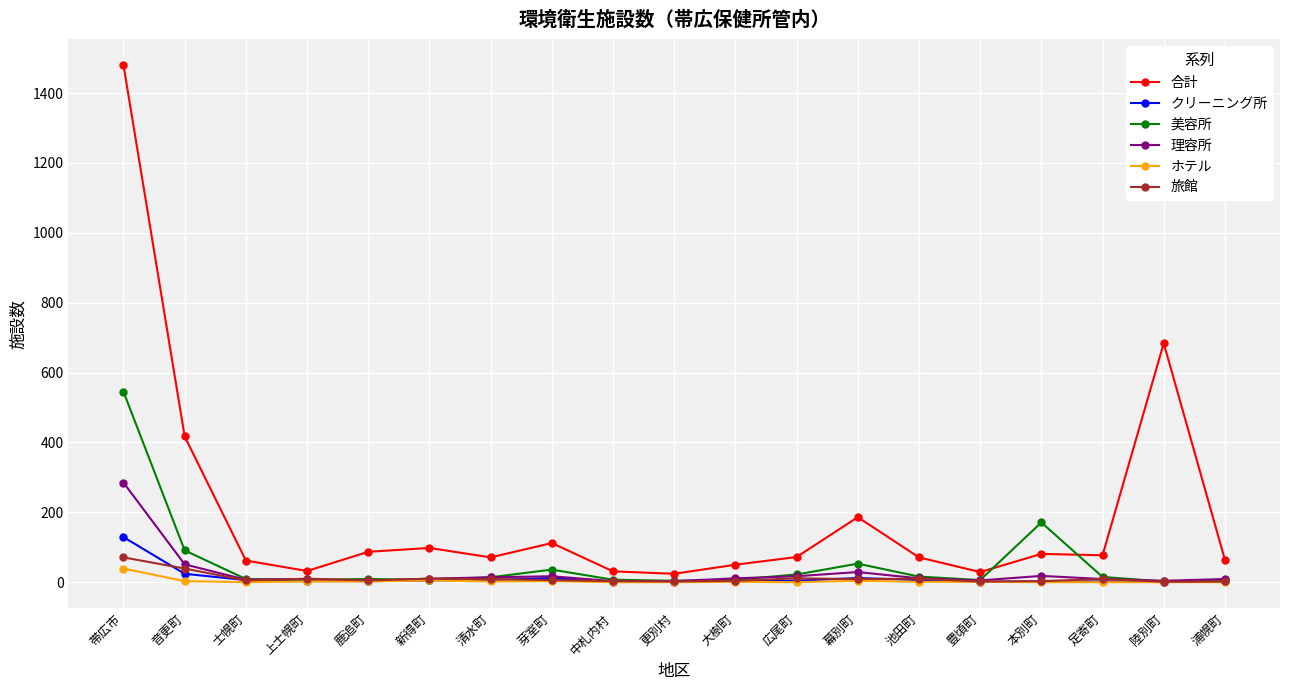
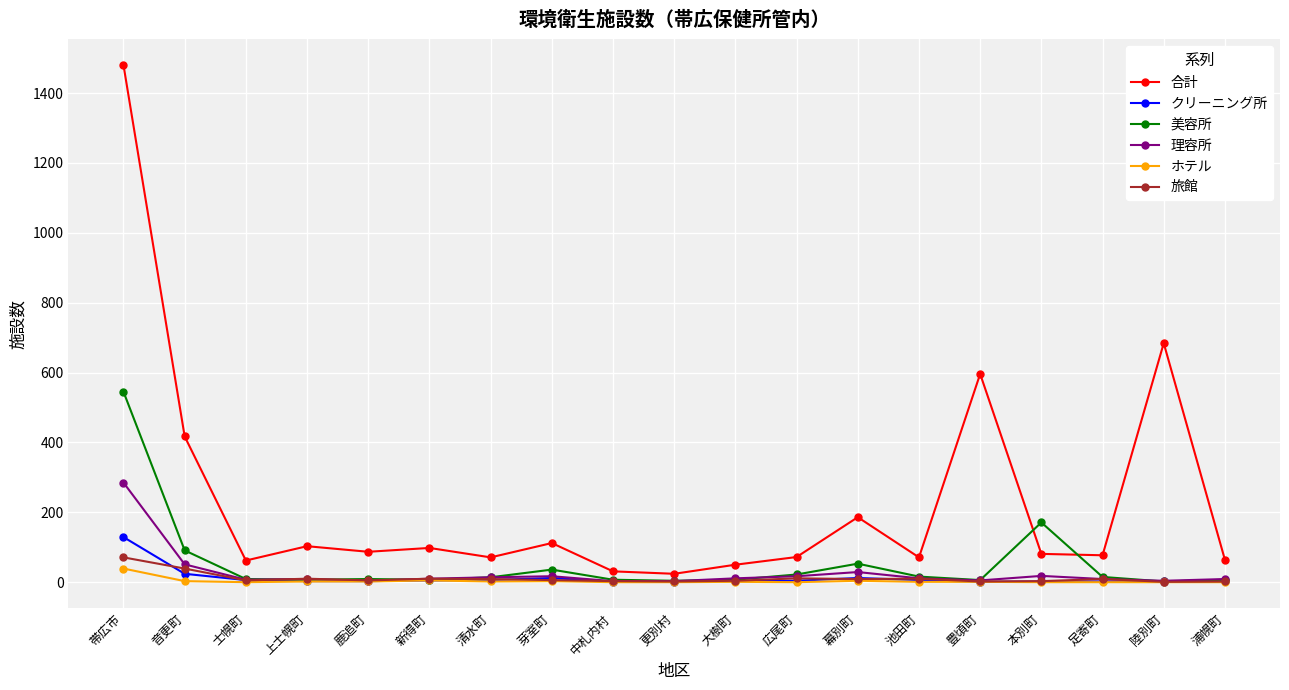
合計, 上士幌町: 30 -> 100
合計, 豊頃町: 30 -> 600
